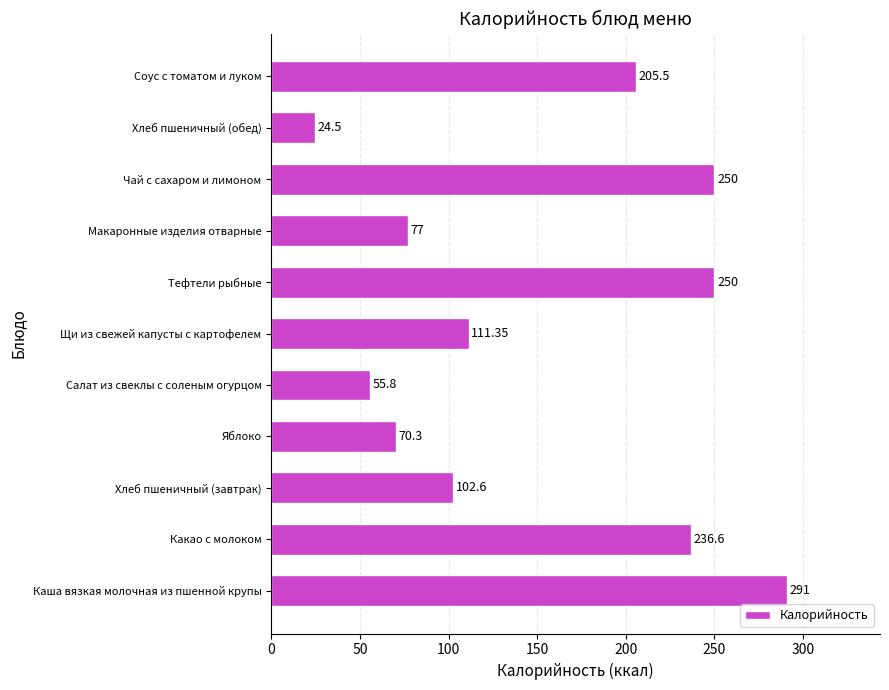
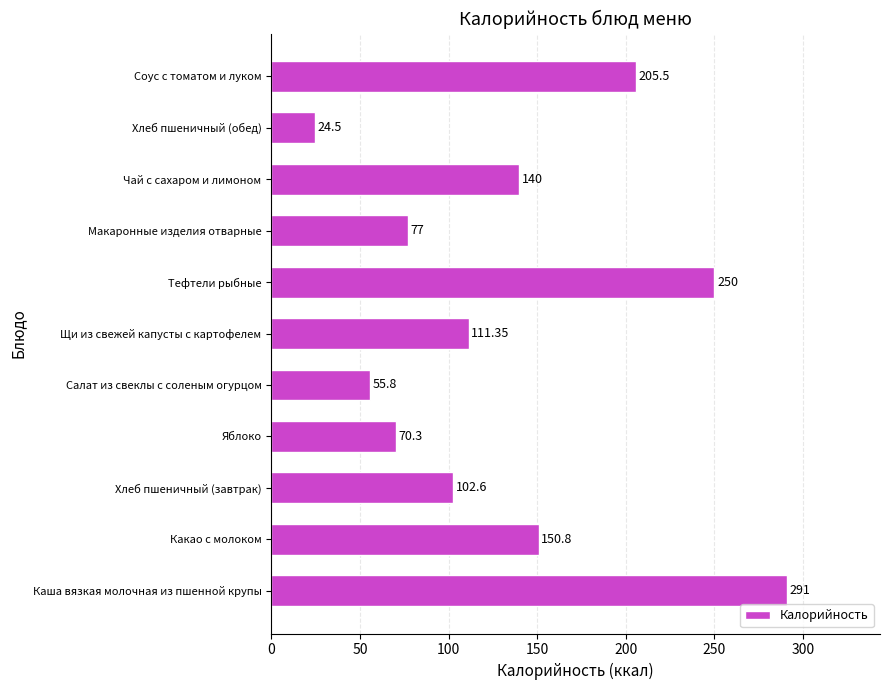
Чай с сахаром и лимоном: 250 -> 140
Какао с молоком: 236.6 -> 150.8
